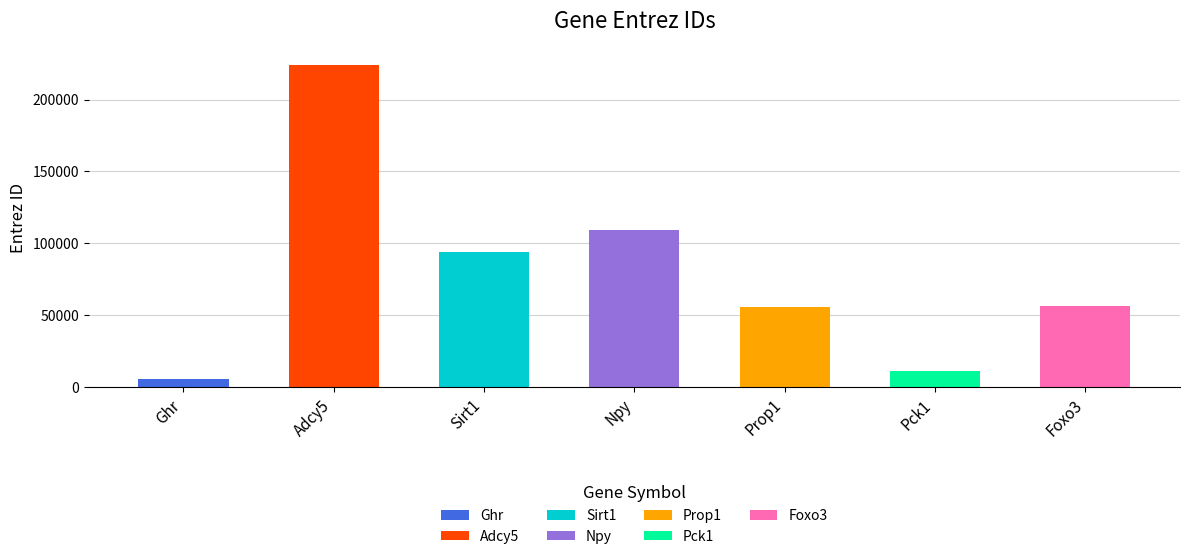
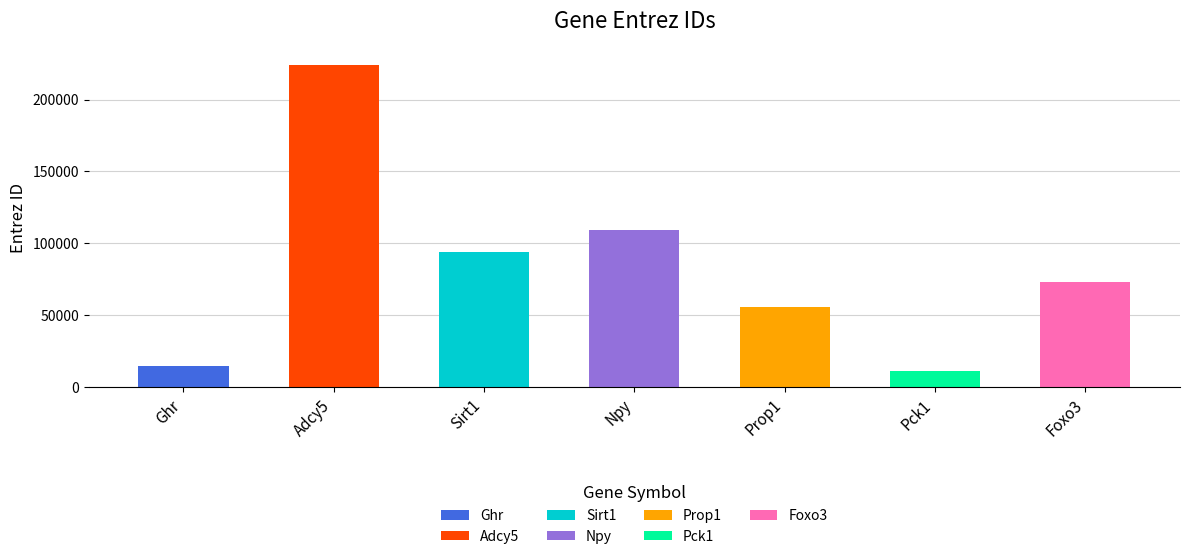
Ghr: 5000 -> 15000
Foxo3: 56000 -> 73000
